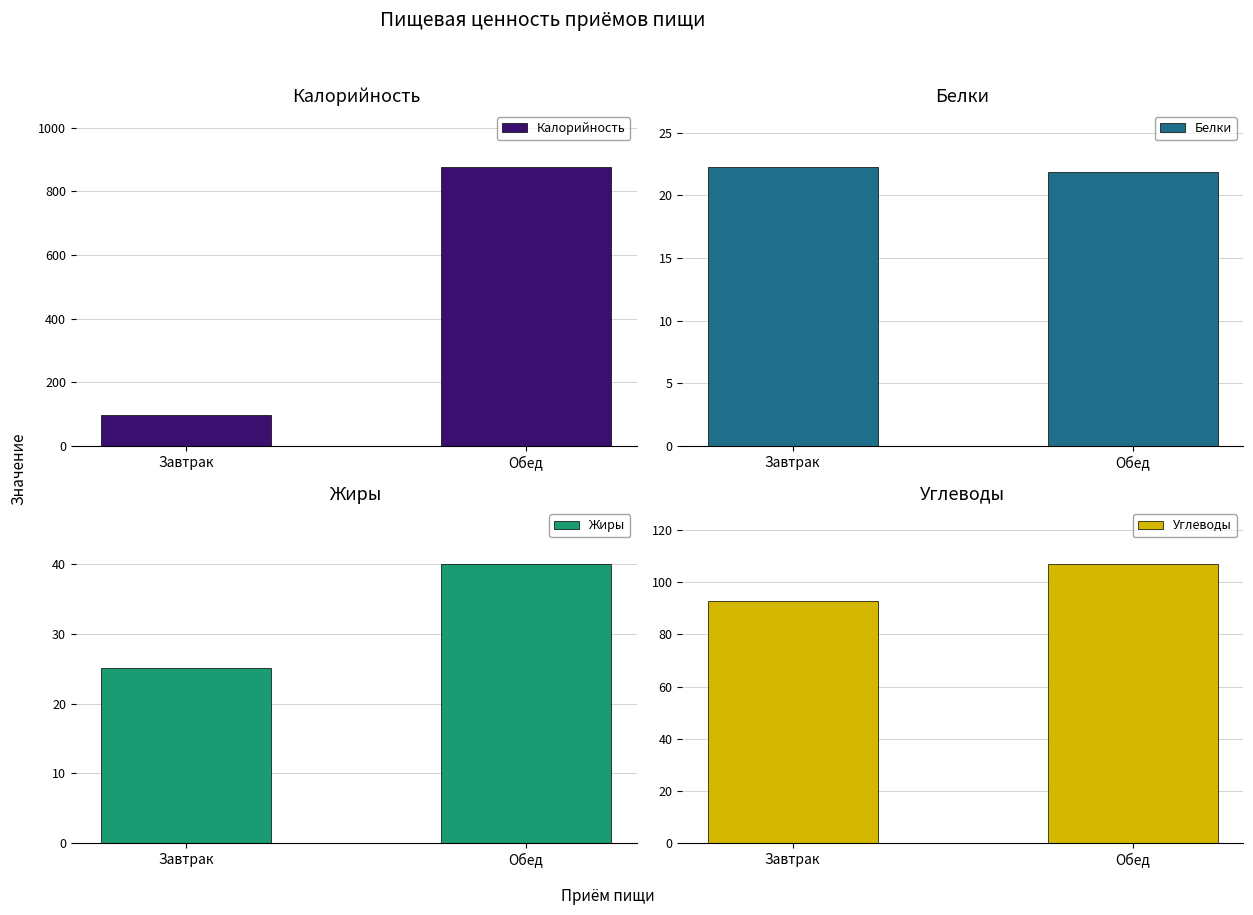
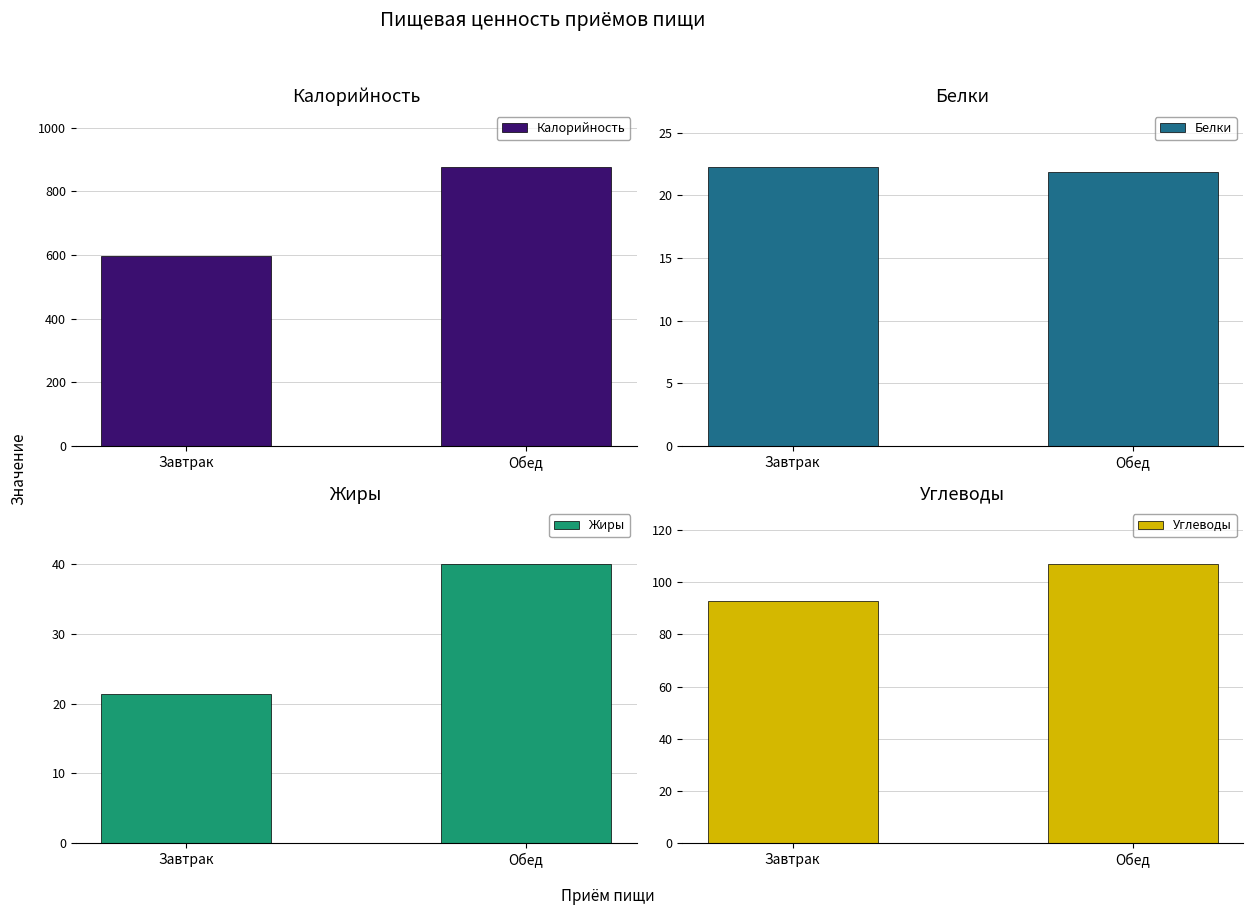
Калорийность, Завтрак: 100 -> 600
Жиры, Завтрак: 25 -> 21
